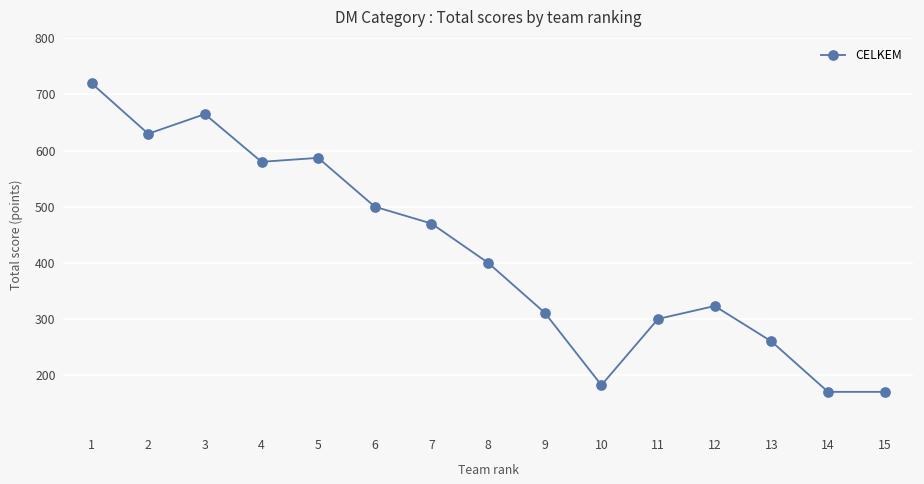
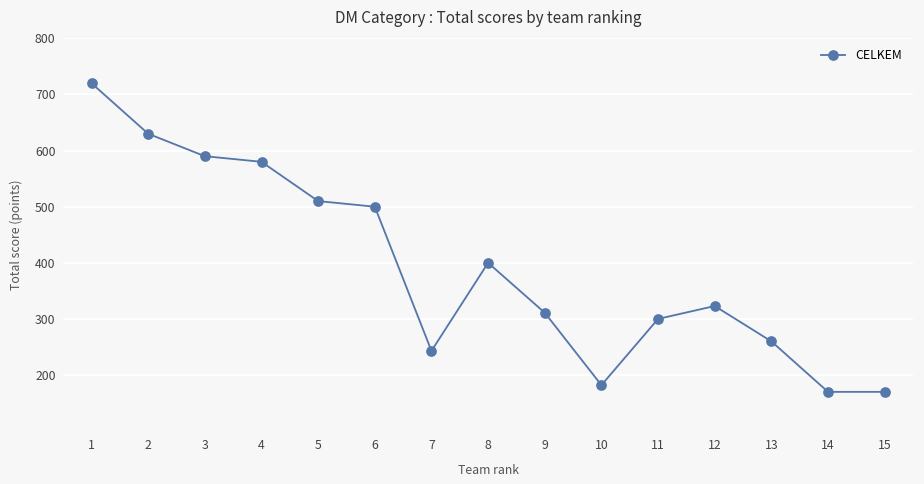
3: 670 -> 590
5: 590 -> 510
7: 470 -> 240
